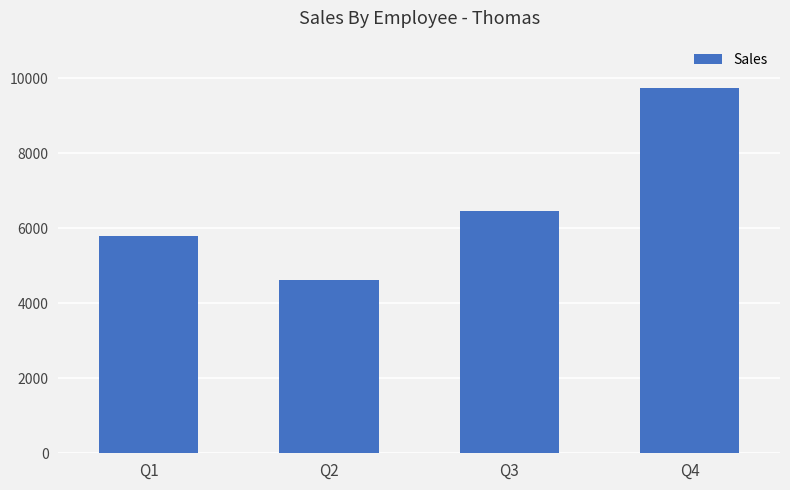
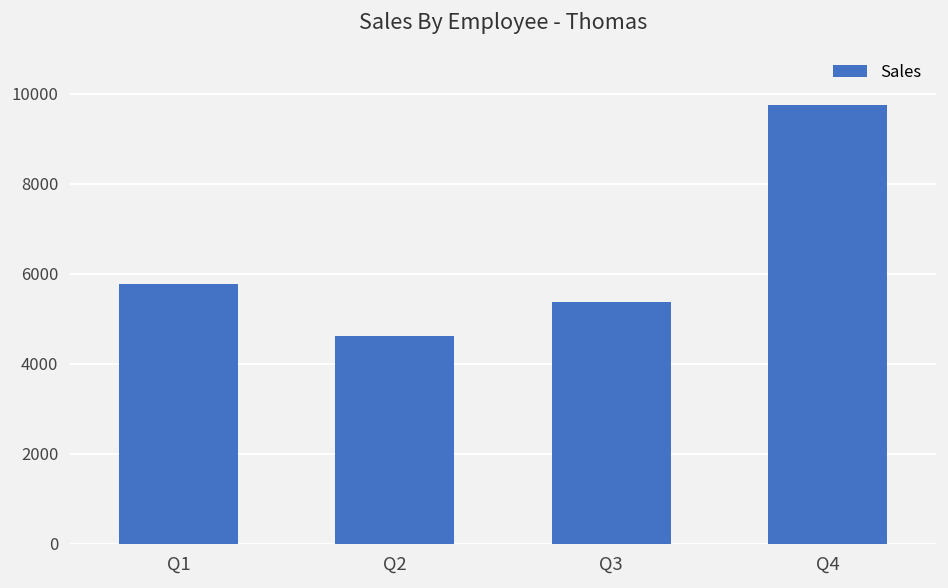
Q3: 6500 -> 5400
